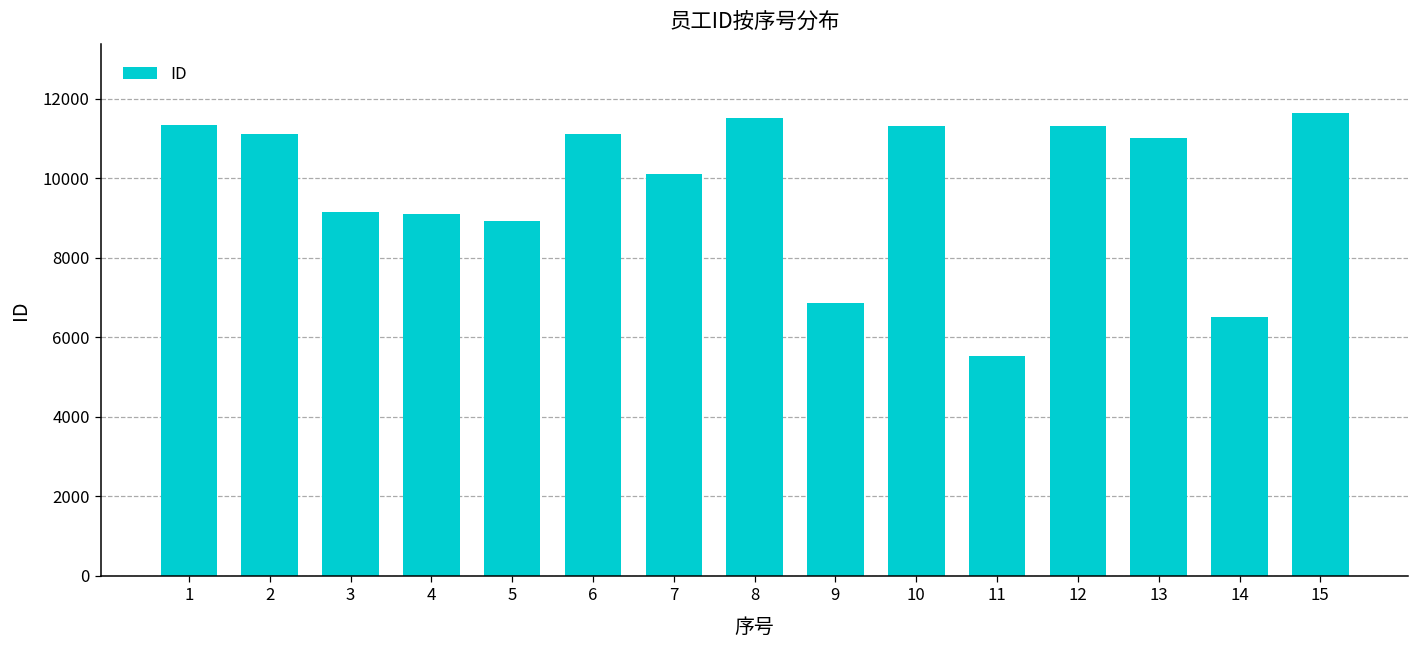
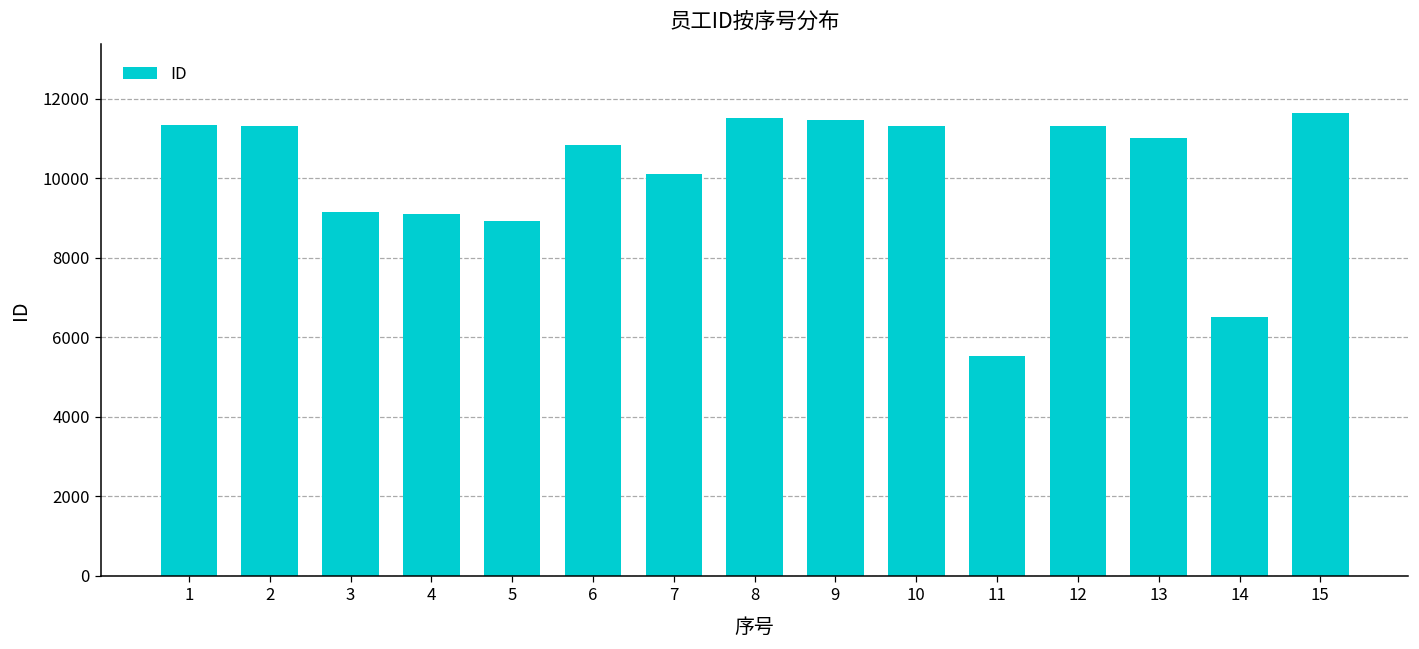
2: 11100 -> 11300
6: 11100 -> 10800
9: 6900 -> 11500
